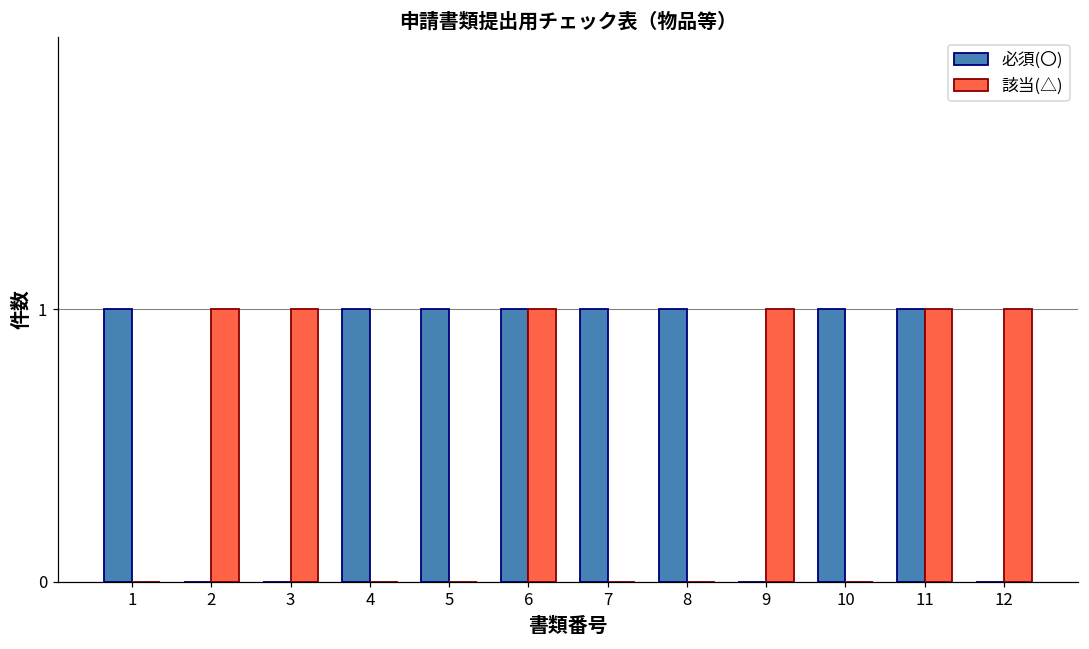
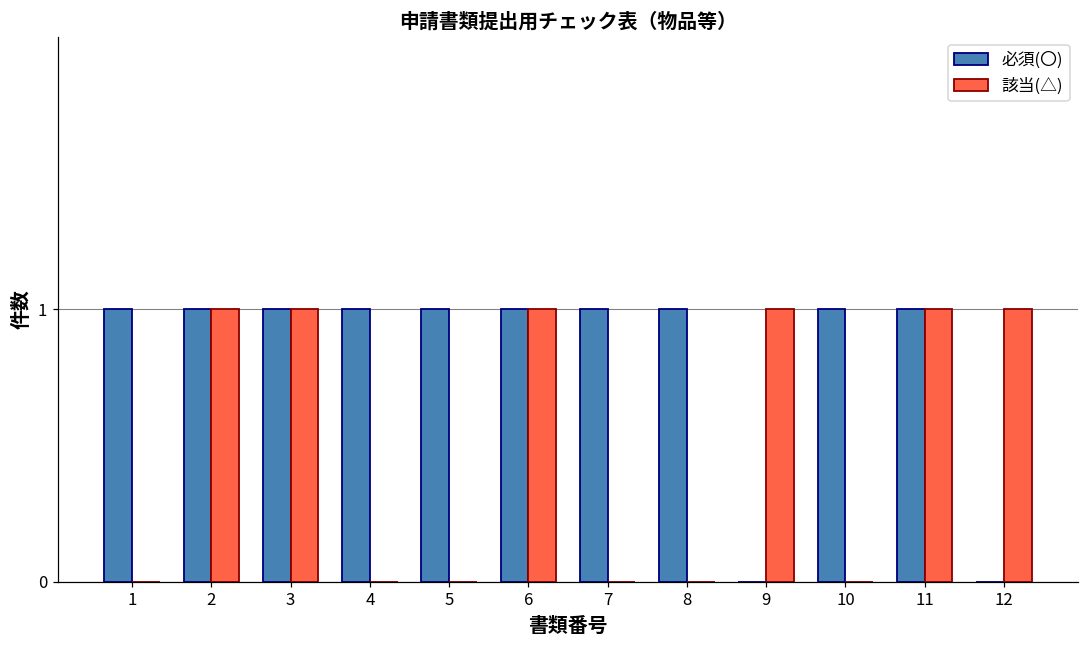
必須(〇), 2: 0 -> 1
必須(〇), 3: 0 -> 1
